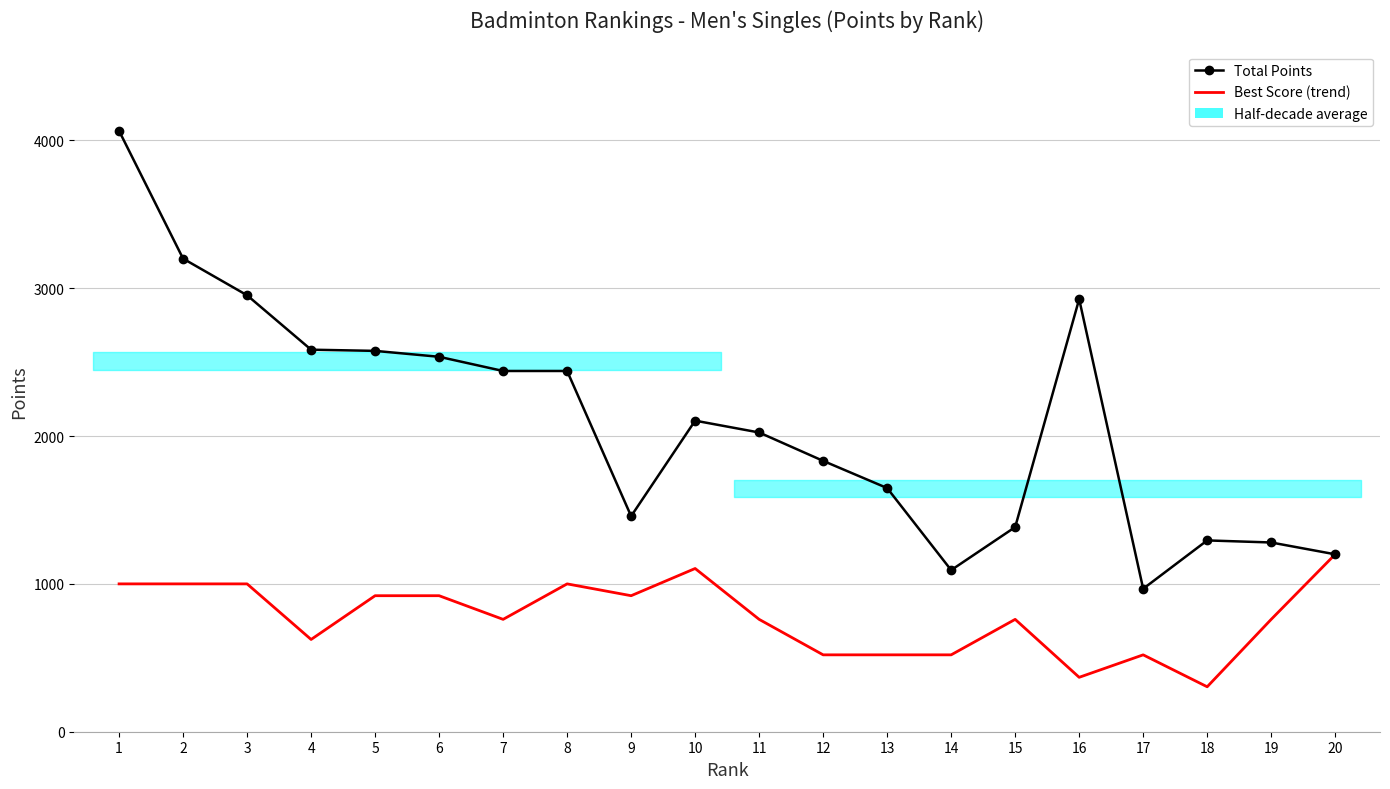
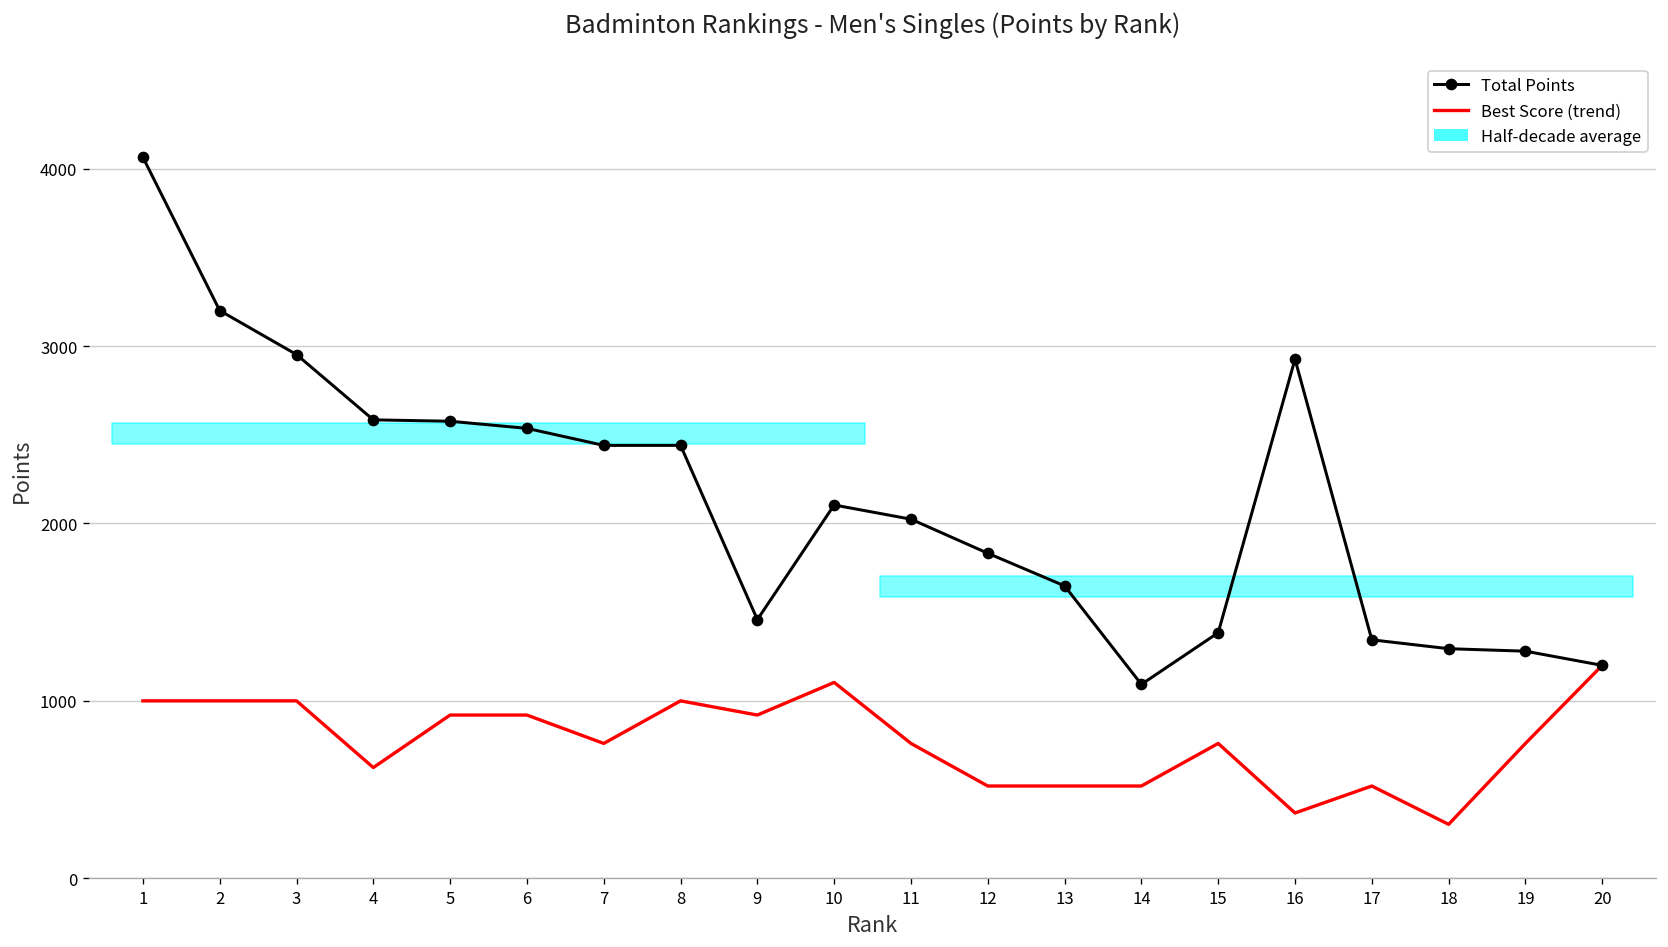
Total Points, 17: 970 -> 1340
